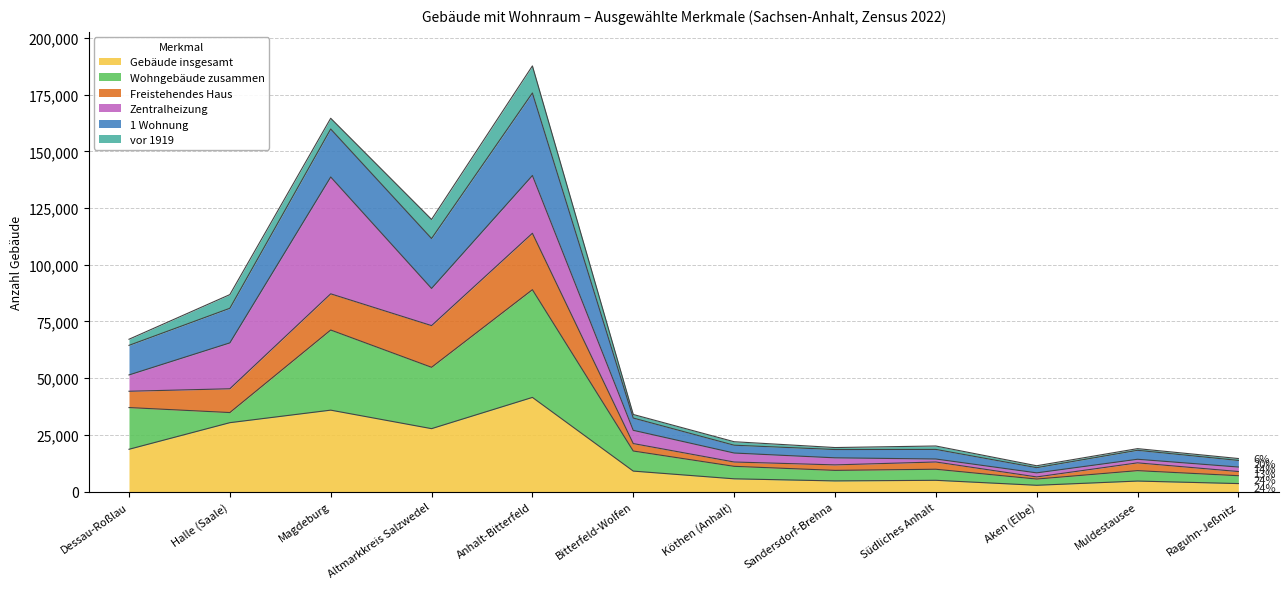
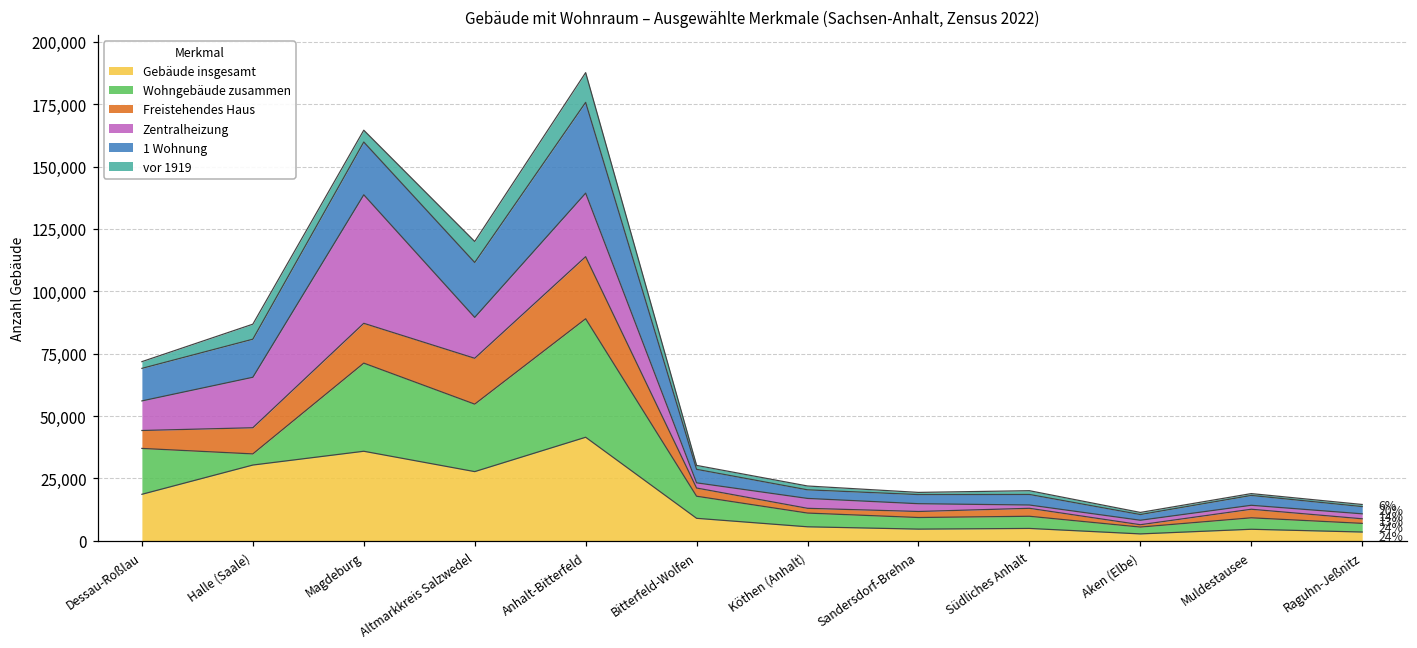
Zentralheizung, Dessau-Roßlau: 7,000 -> 12,000
Zentralheizung, Bitterfeld-Wolfen: 6,000 -> 2,000
